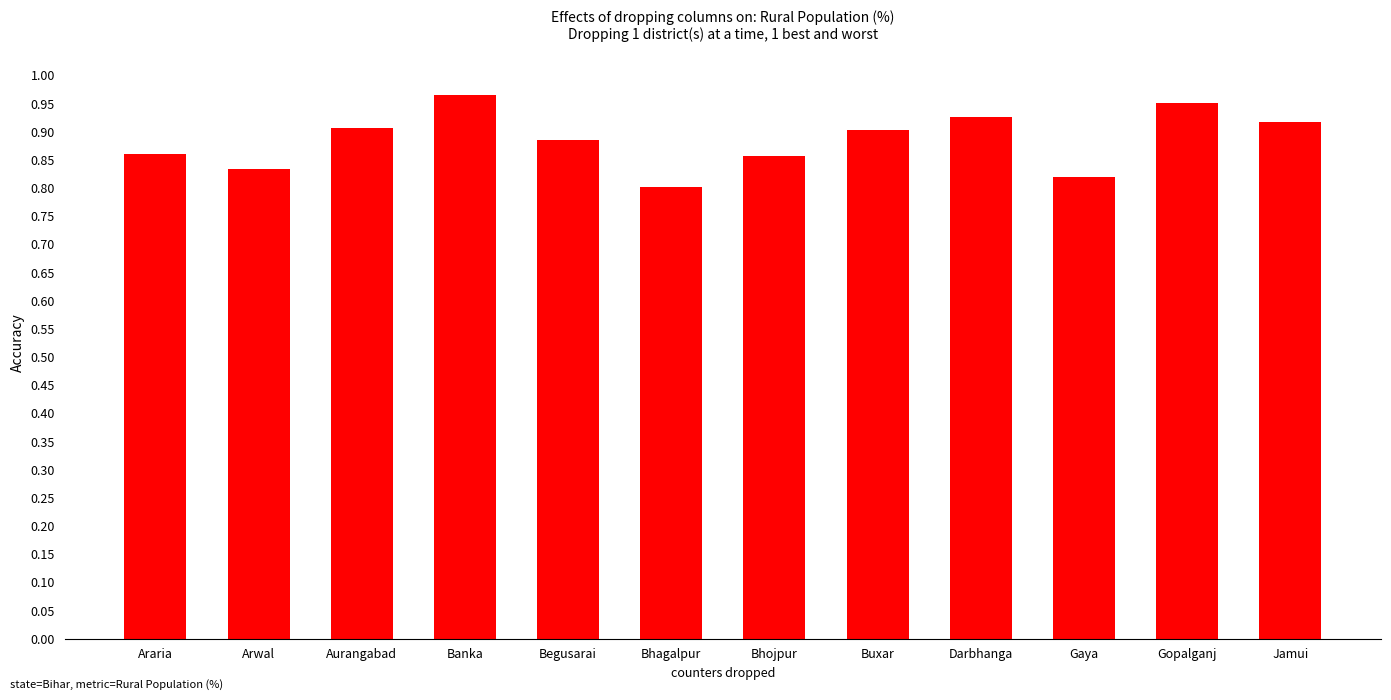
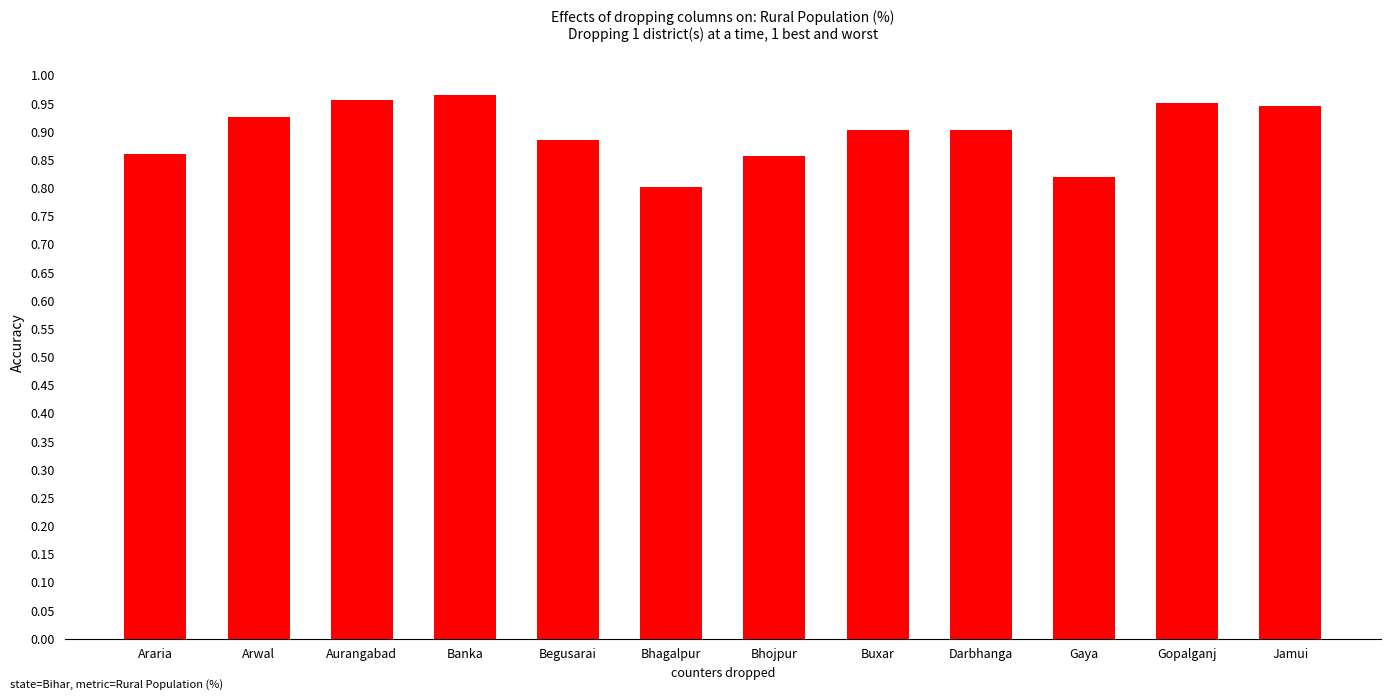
Arwal: 0.83 -> 0.93
Aurangabad: 0.91 -> 0.96
Darbhanga: 0.93 -> 0.90
Jamui: 0.92 -> 0.95
